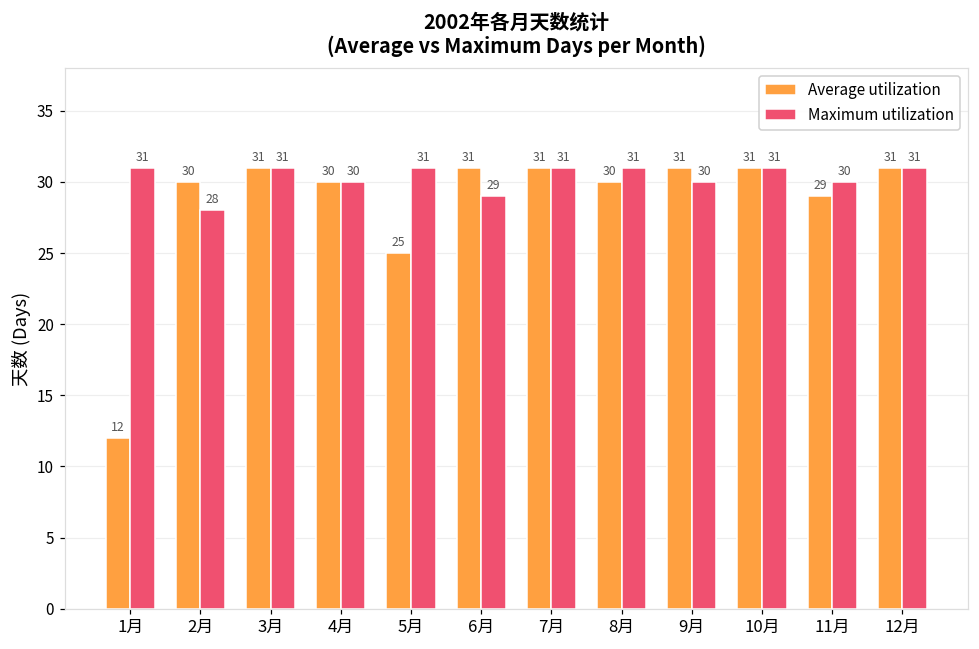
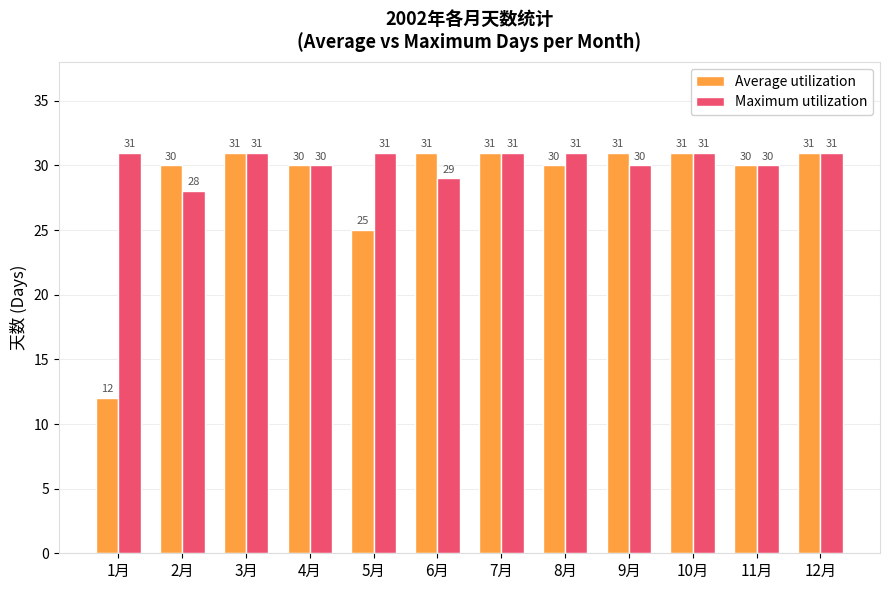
Average utilization, 11月: 29 -> 30
